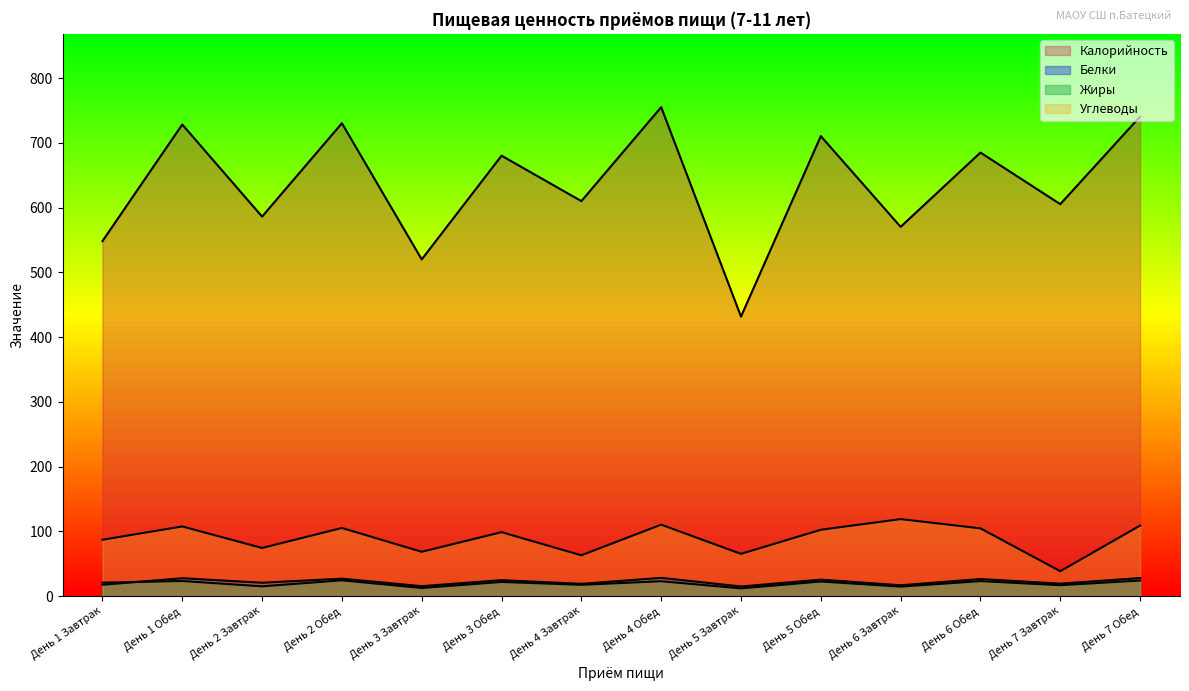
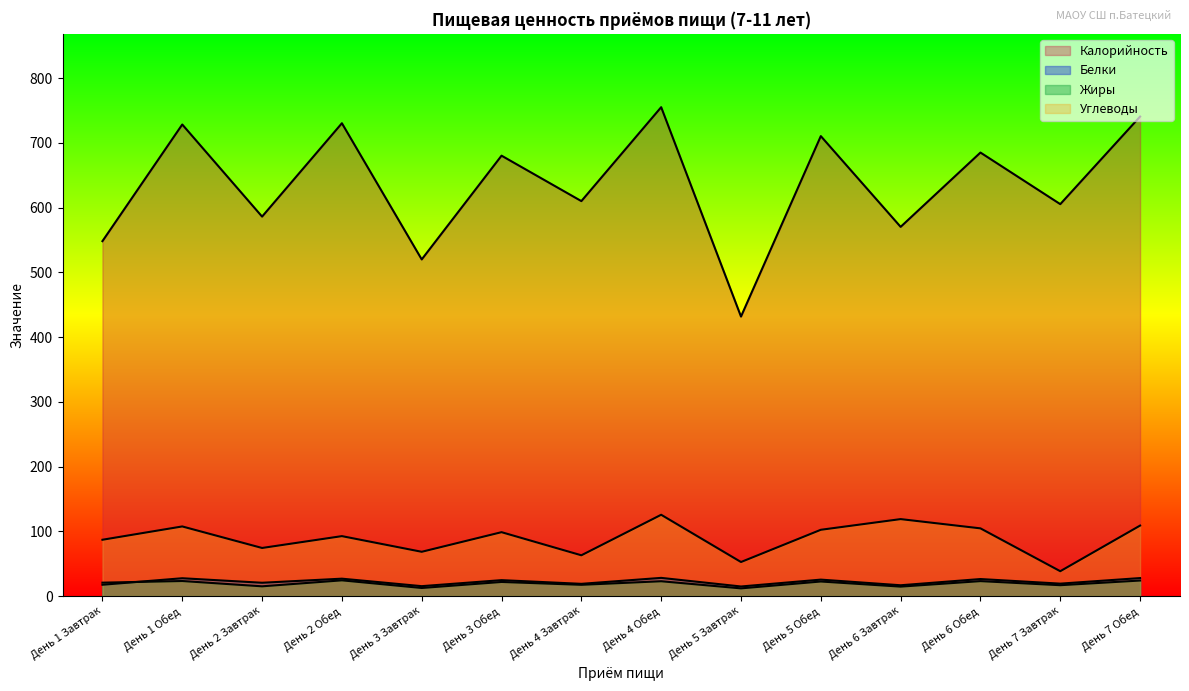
Углеводы, День 2 Обед: 110 -> 90
Углеводы, День 4 Обед: 110 -> 130
Углеводы, День 5 Завтрак: 70 -> 50
